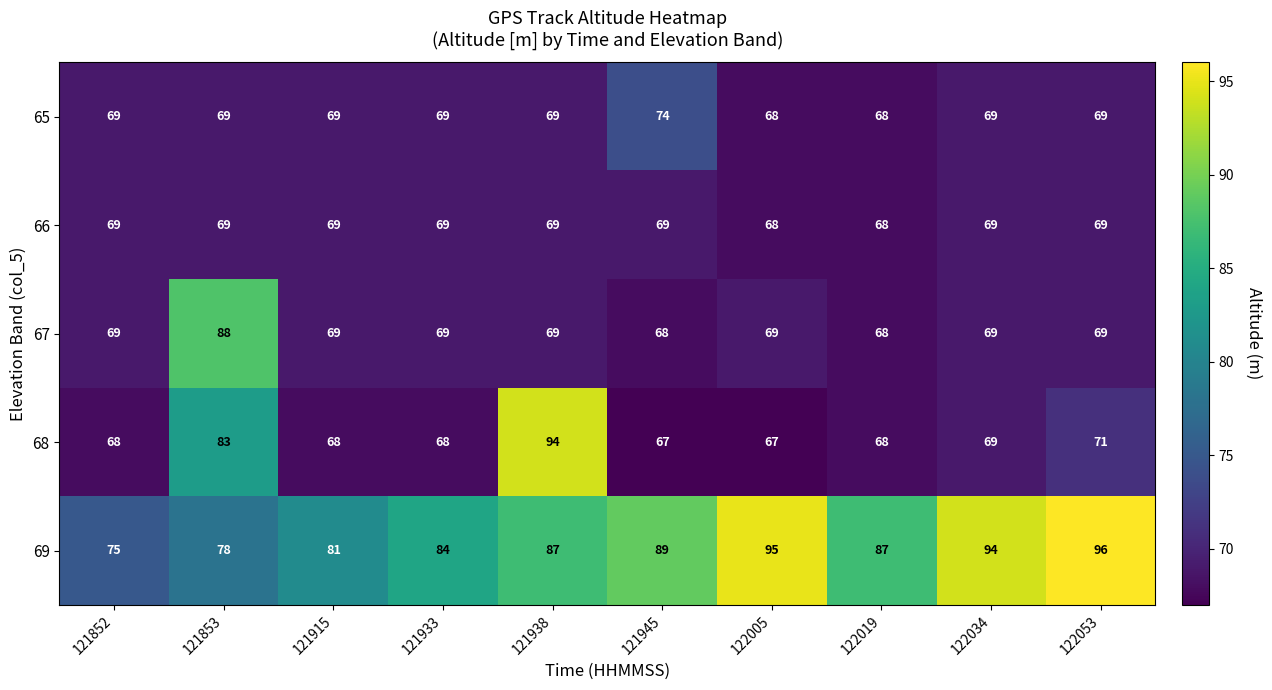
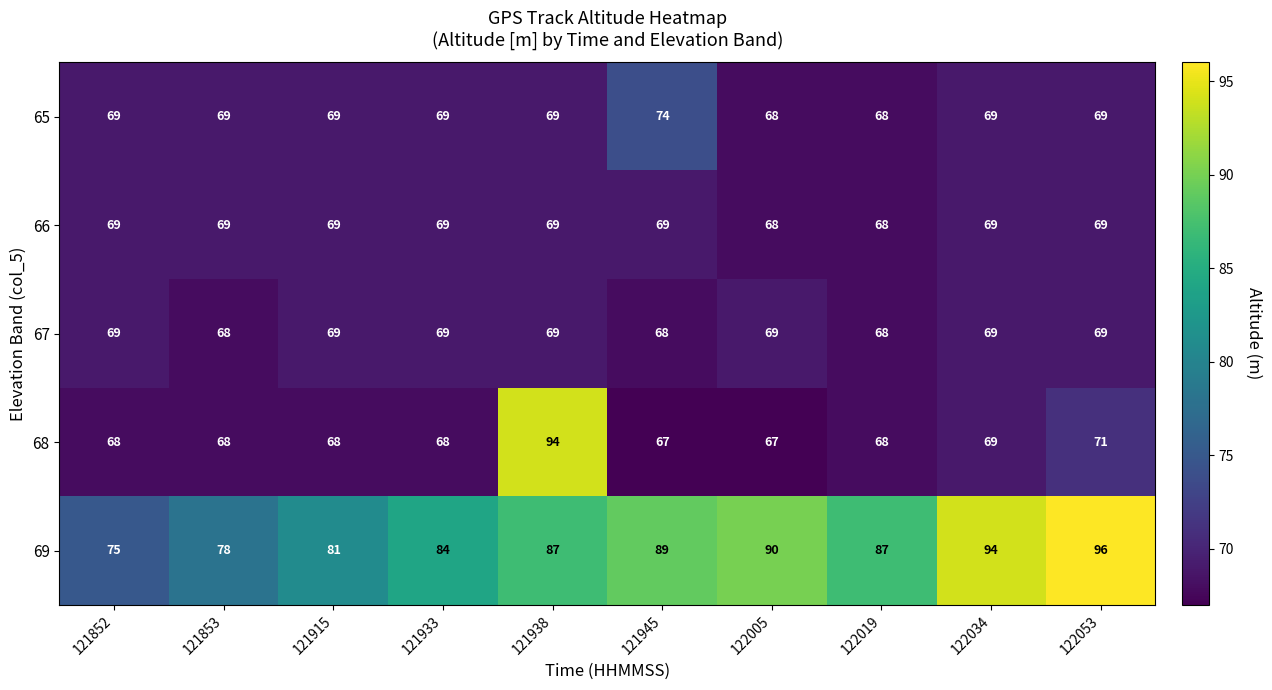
67, 121853: 88 -> 68
68, 121853: 83 -> 68
69, 122005: 95 -> 90
